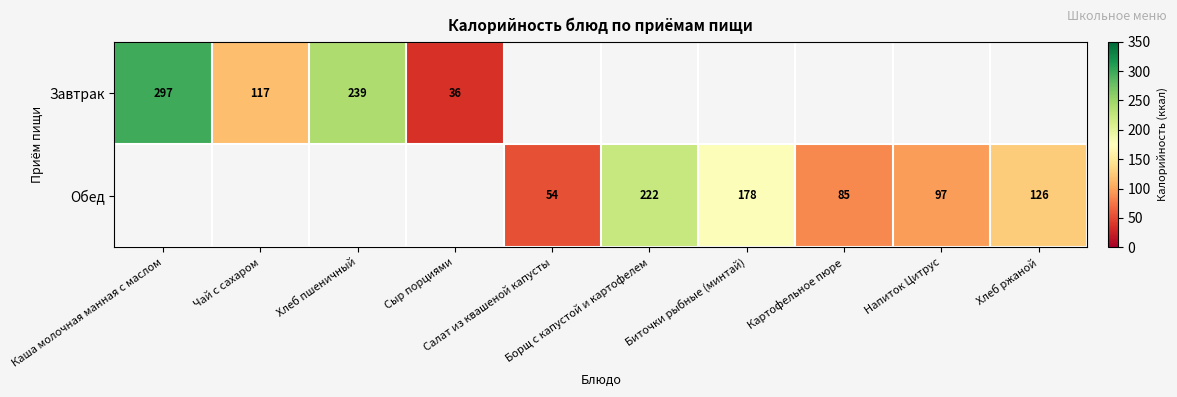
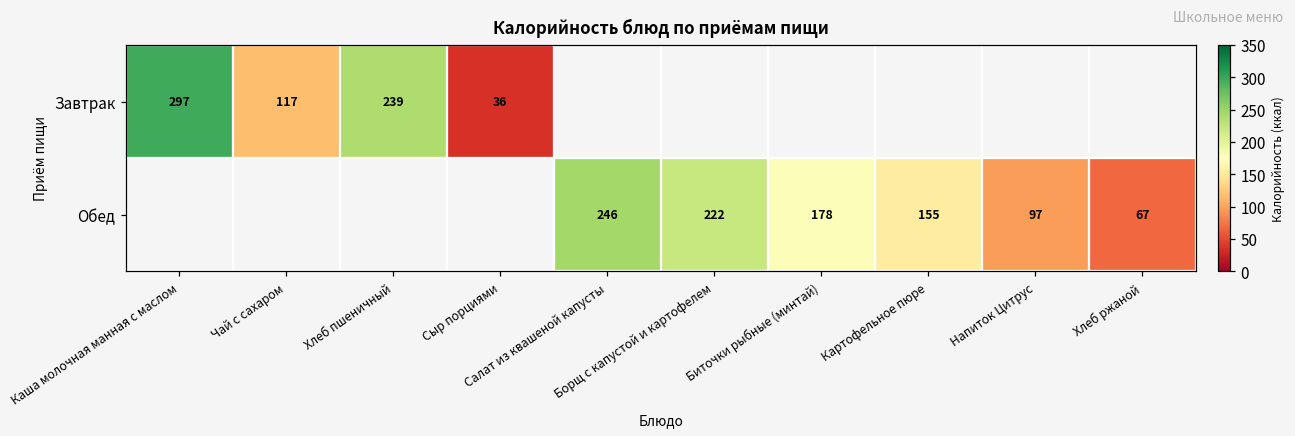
Обед, Салат из квашеной капусты: 54 -> 246
Обед, Картофельное пюре: 85 -> 155
Обед, Хлеб ржаной: 126 -> 67
